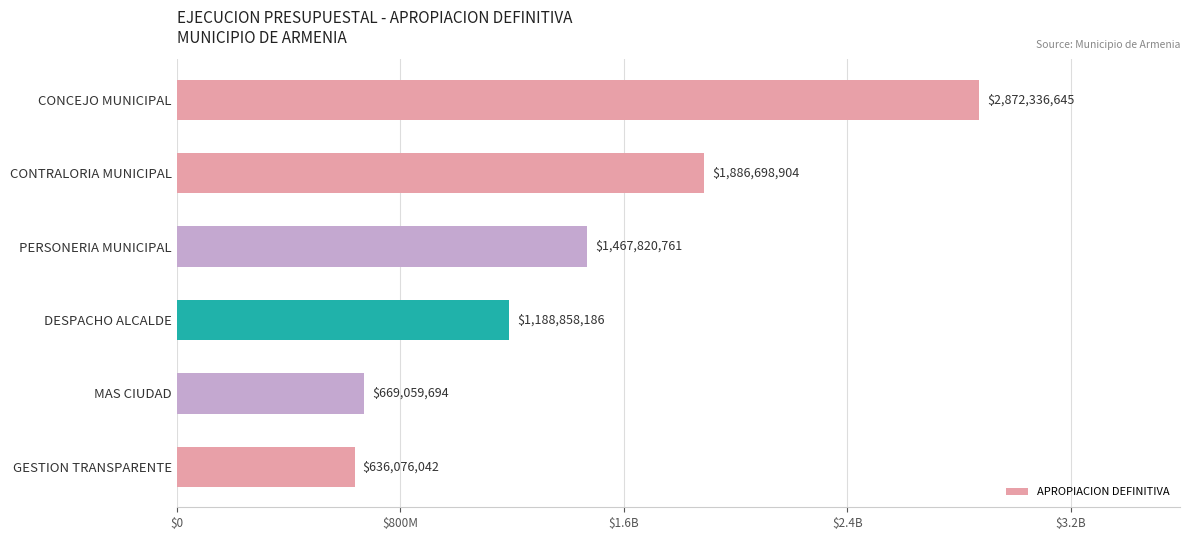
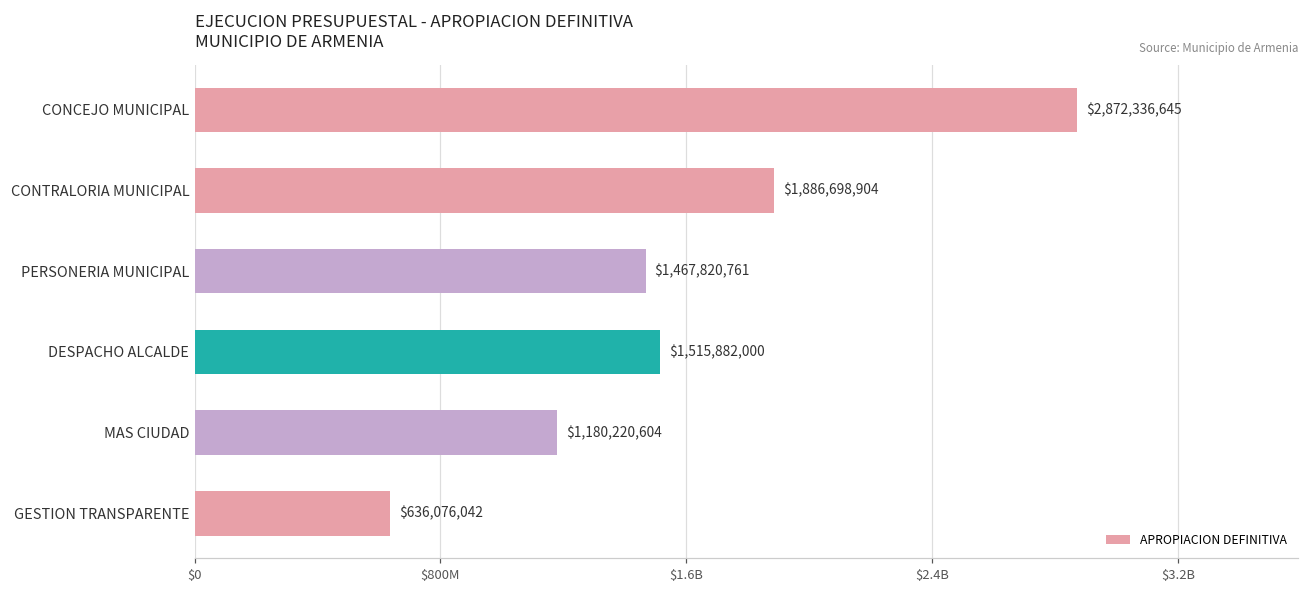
DESPACHO ALCALDE: $1,188,858,186 -> $1,515,882,000
MAS CIUDAD: $669,059,694 -> $1,180,220,604
